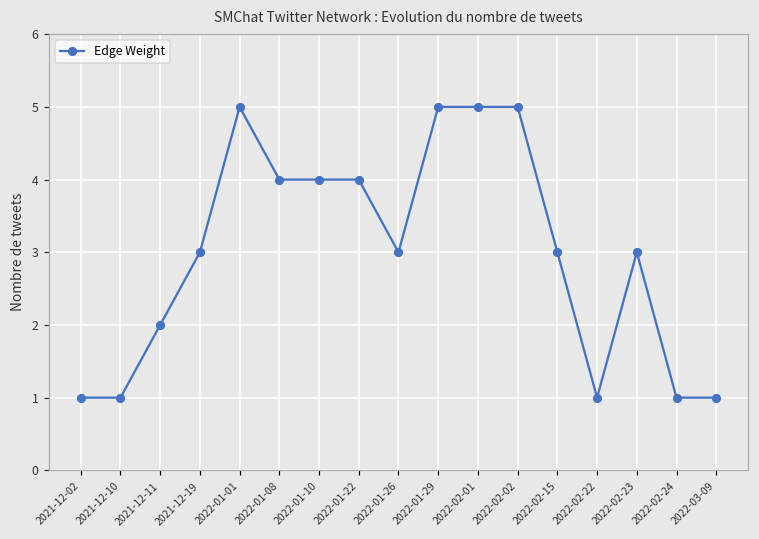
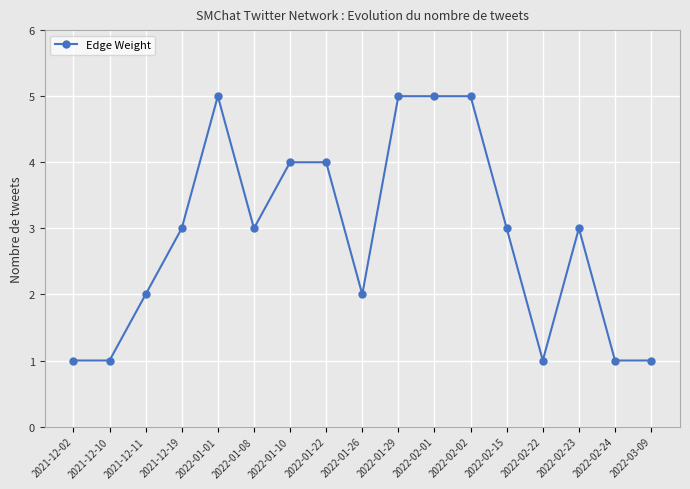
2022-01-08: 4 -> 3
2022-01-26: 3 -> 2
